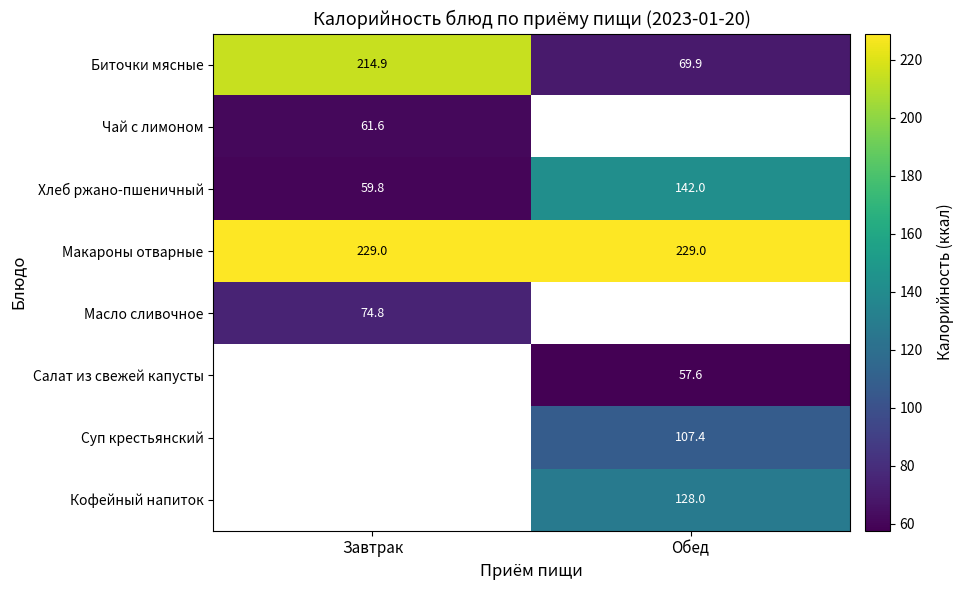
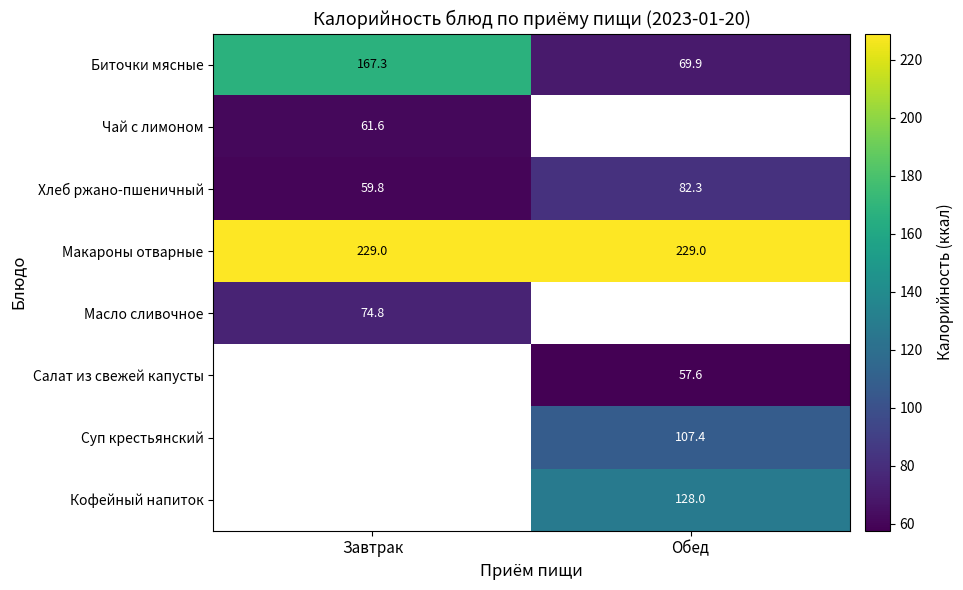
Биточки мясные, Завтрак: 214.9 -> 167.3
Хлеб ржано-пшеничный, Обед: 142.0 -> 82.3
